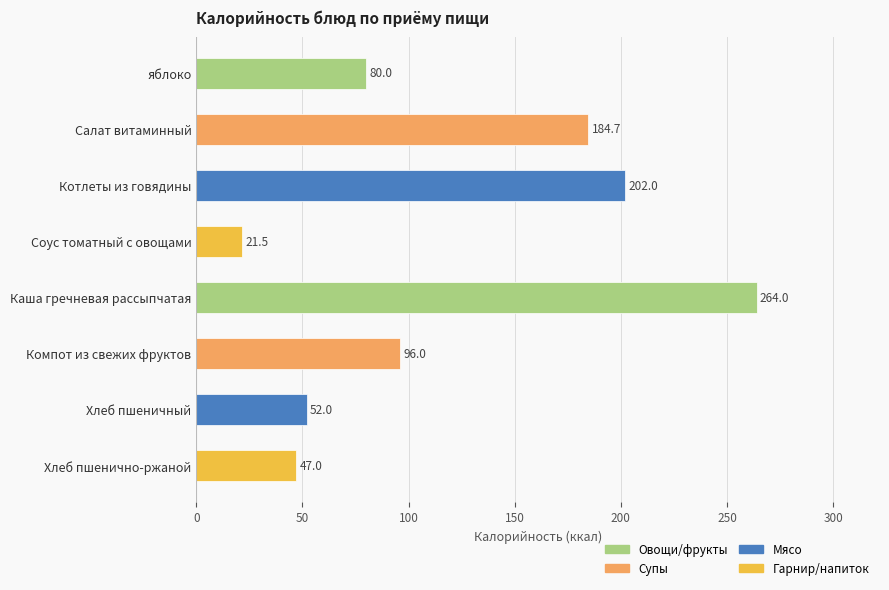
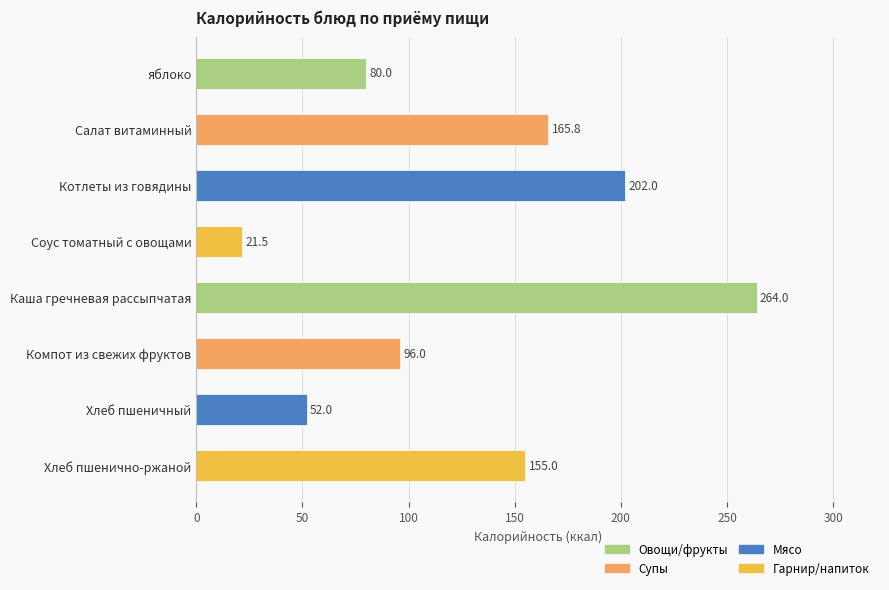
Салат витаминный: 184.7 -> 165.8
Хлеб пшенично-ржаной: 47.0 -> 155.0
